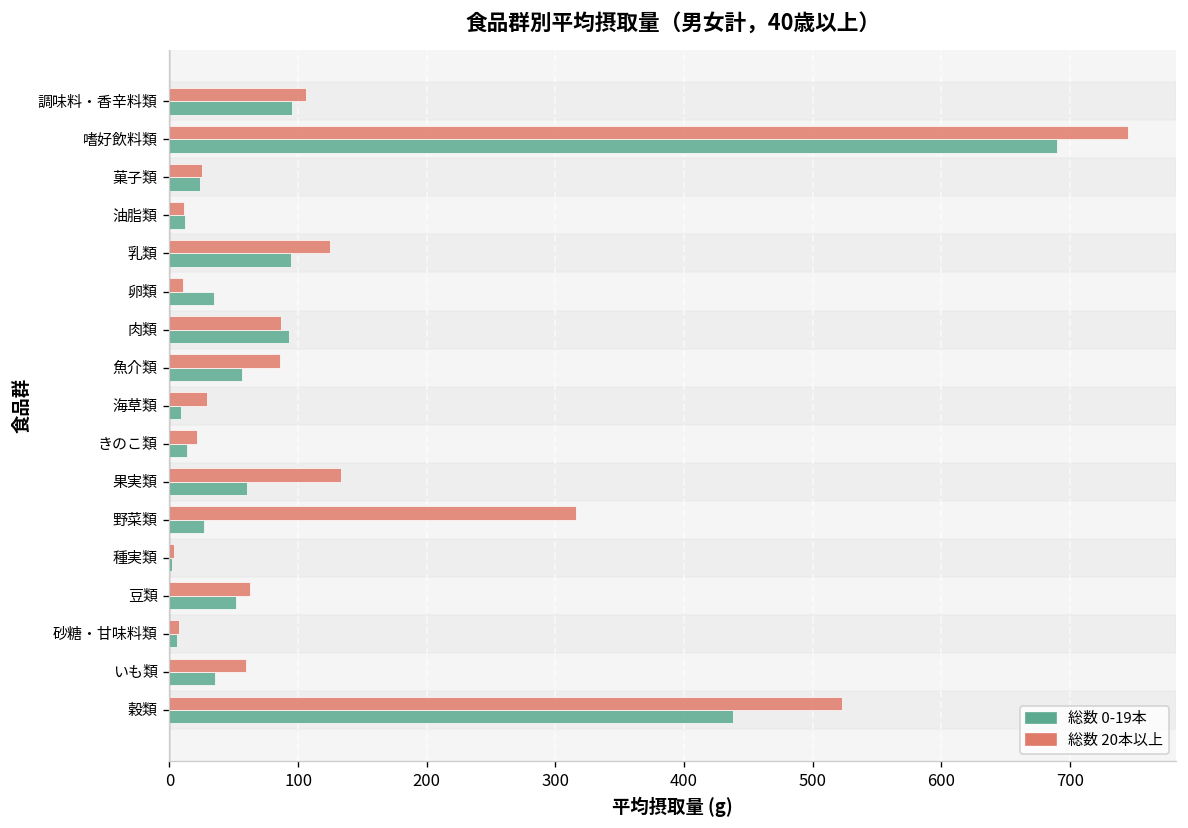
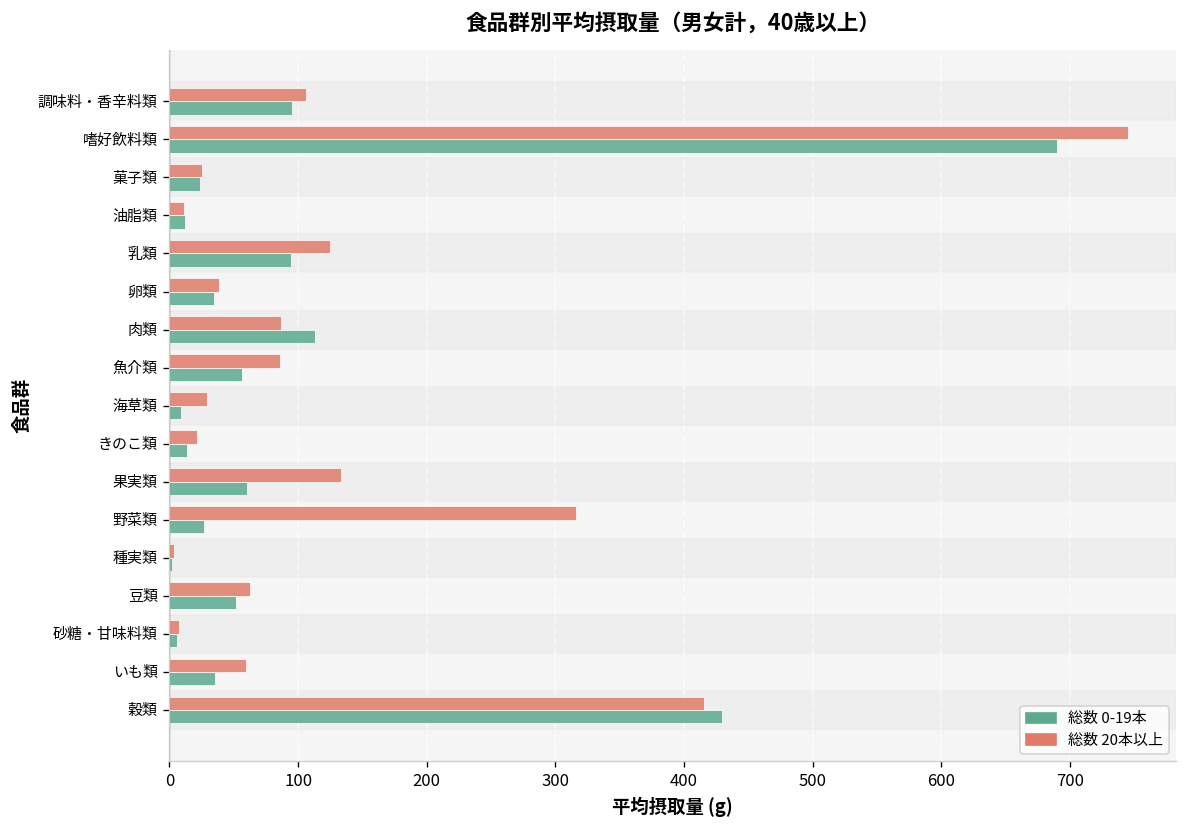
総数 20本以上, 卵類: 10 -> 39
総数 0-19本, 肉類: 93 -> 113
総数 20本以上, 穀類: 523 -> 416
総数 0-19本, 穀類: 438 -> 429
